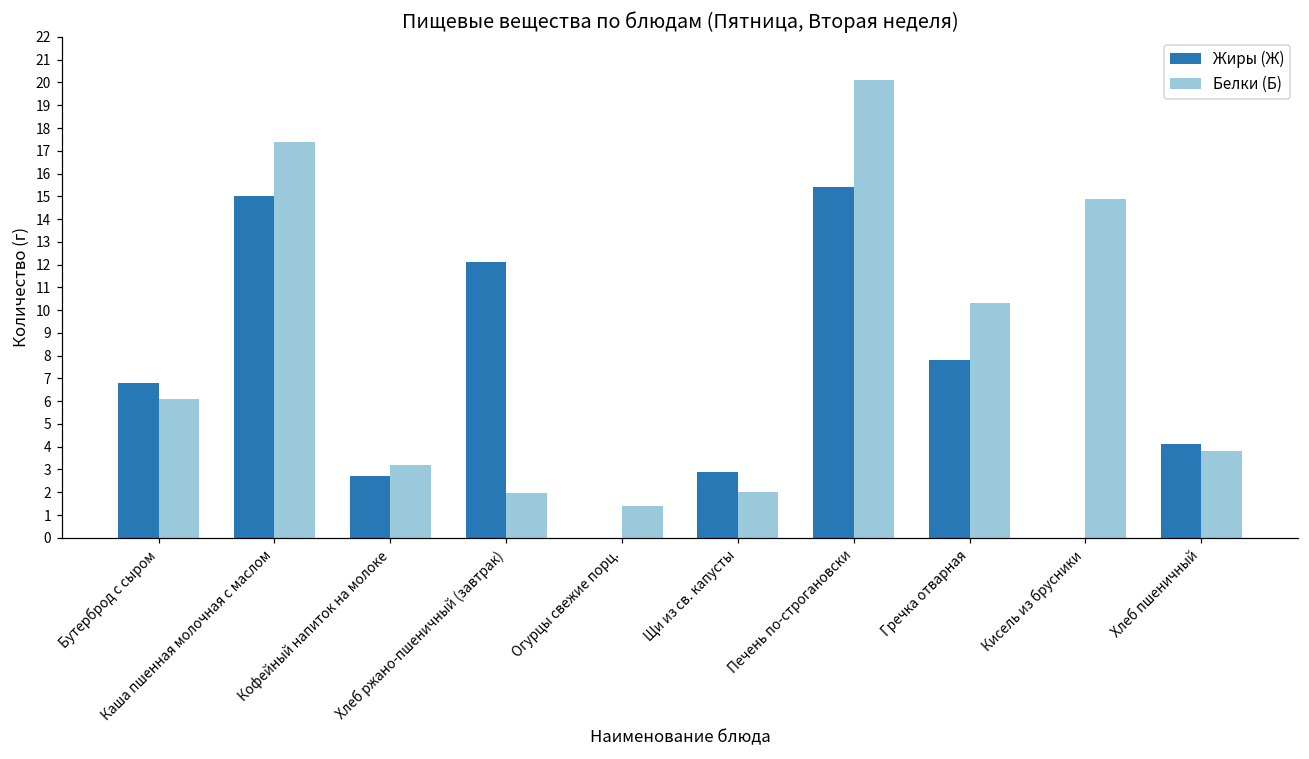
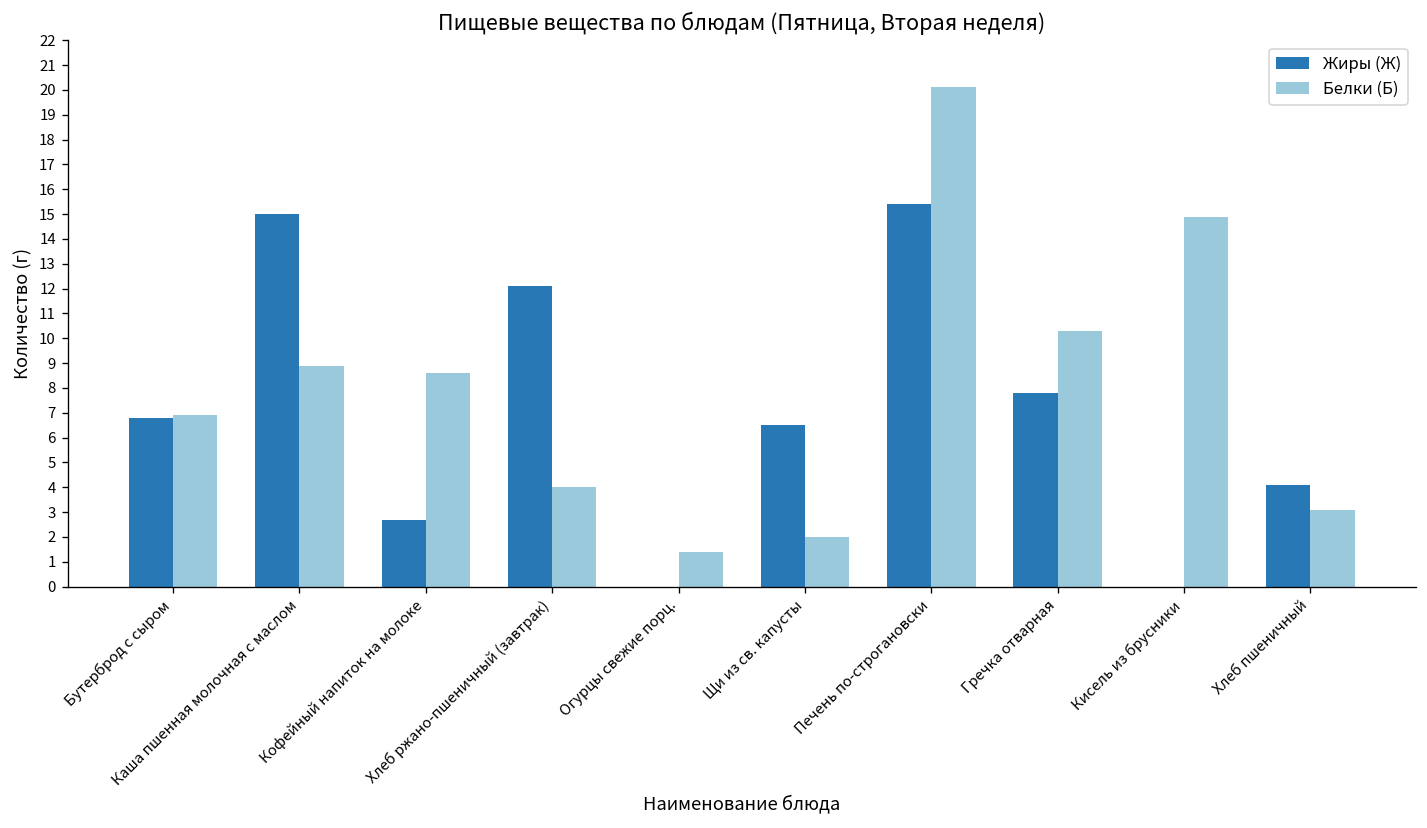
Белки (Б), Бутерброд с сыром: 6.1 -> 6.9
Белки (Б), Каша пшенная молочная с маслом: 17.4 -> 8.9
Белки (Б), Кофейный напиток на молоке: 3.2 -> 8.6
Белки (Б), Хлеб ржано-пшеничный (завтрак): 2.0 -> 4.0
Жиры (Ж), Щи из св. капусты: 2.9 -> 6.5
Белки (Б), Хлеб пшеничный: 3.8 -> 3.1
